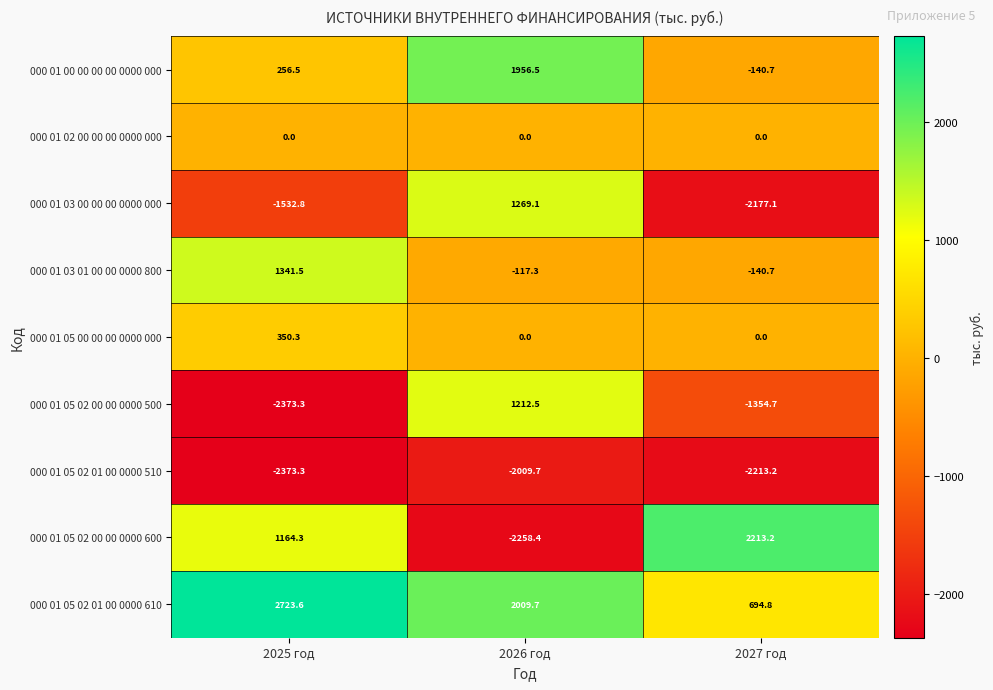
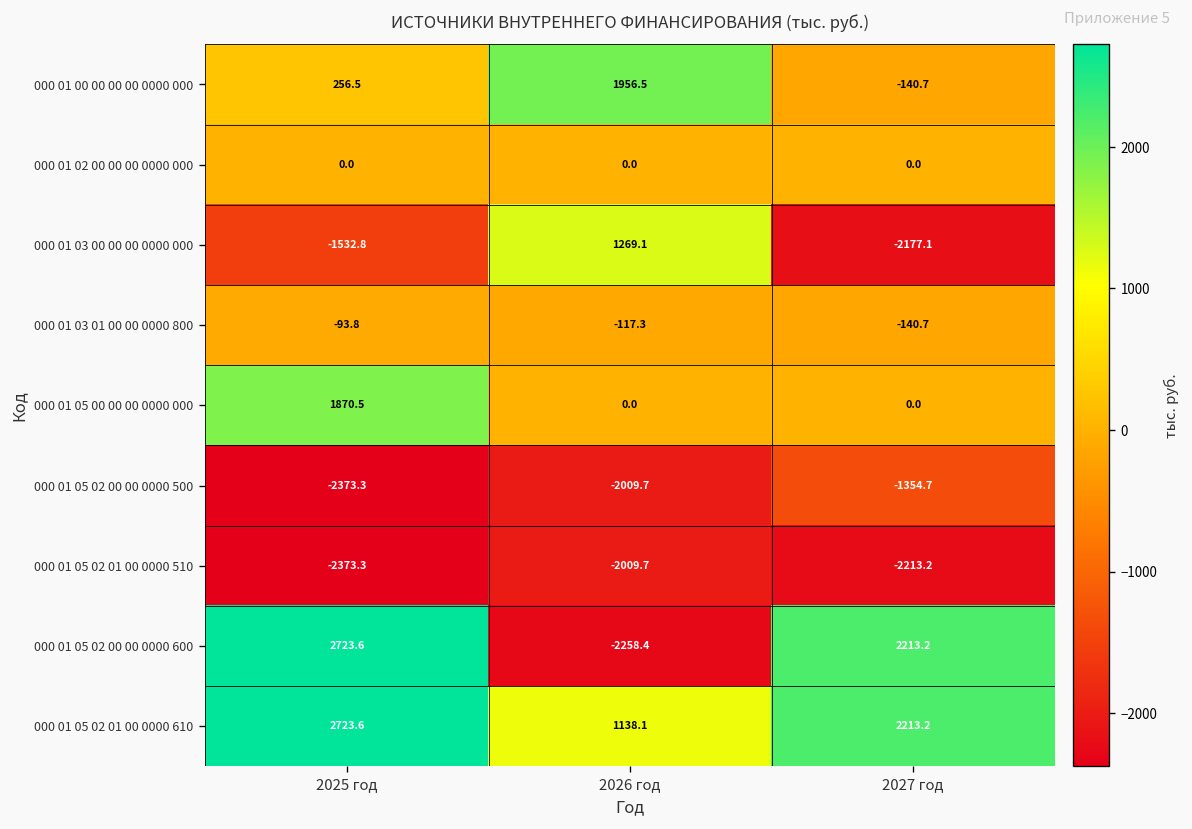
000 01 03 01 00 00 0000 800, 2025 год: 1341.5 -> -93.8
000 01 05 00 00 00 0000 000, 2025 год: 350.3 -> 1870.5
000 01 05 02 00 00 0000 500, 2026 год: 1212.5 -> -2009.7
000 01 05 02 00 00 0000 600, 2025 год: 1164.3 -> 2723.6
000 01 05 02 01 00 0000 610, 2026 год: 2009.7 -> 1138.1
000 01 05 02 01 00 0000 610, 2027 год: 694.8 -> 2213.2
